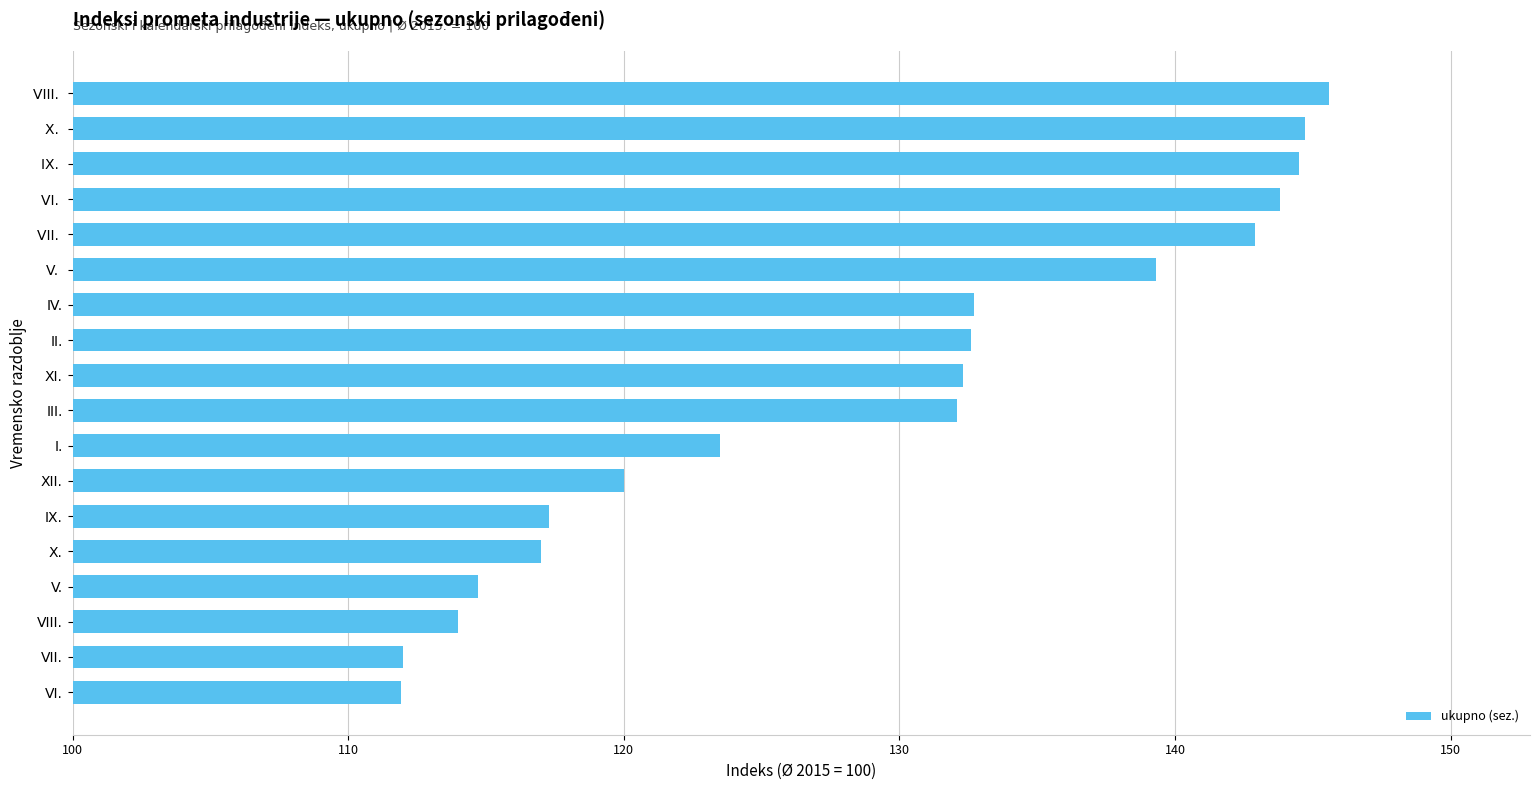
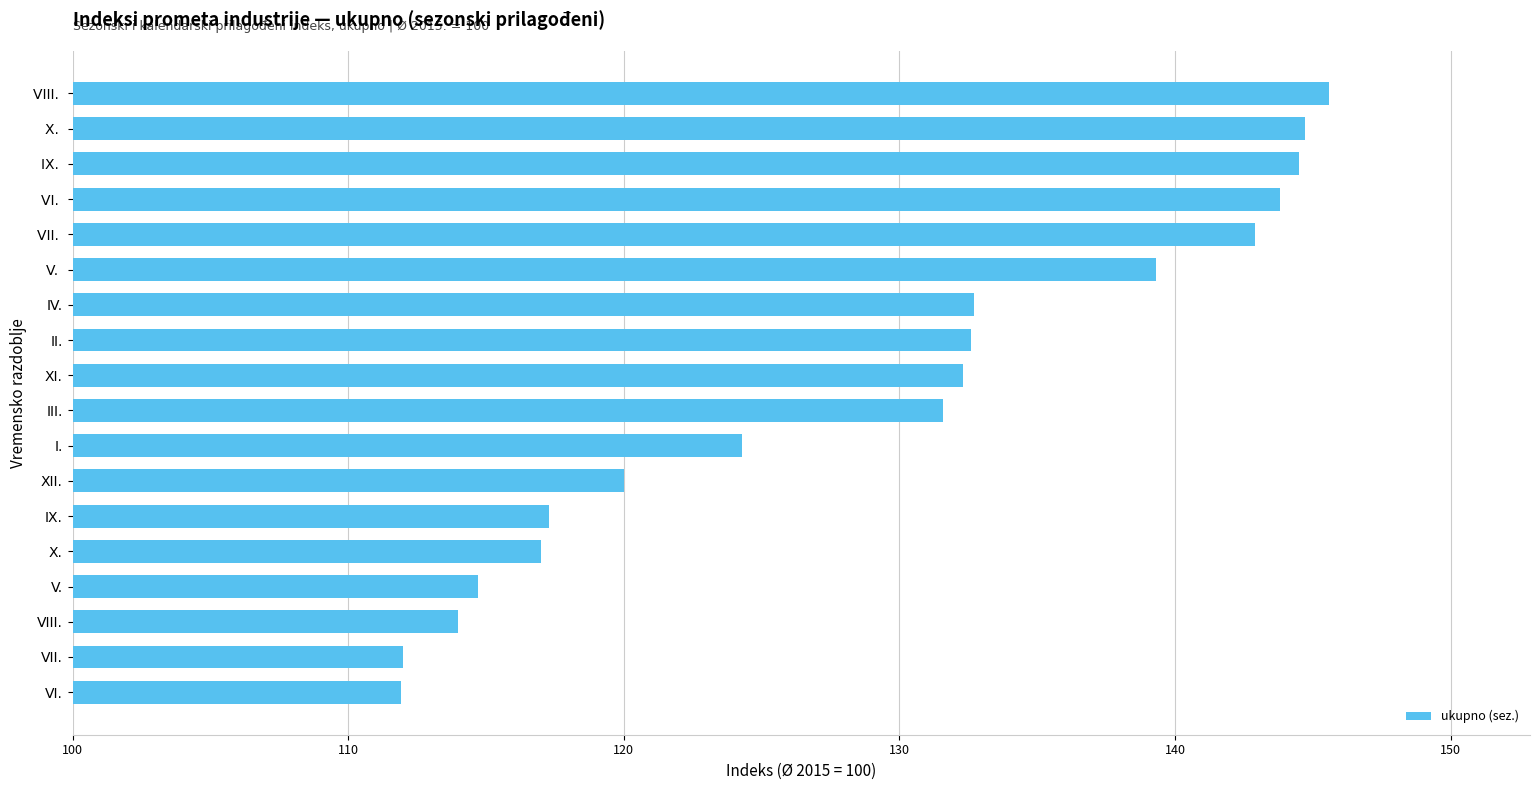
III.: 132.1 -> 131.6
I.: 123.5 -> 124.3
